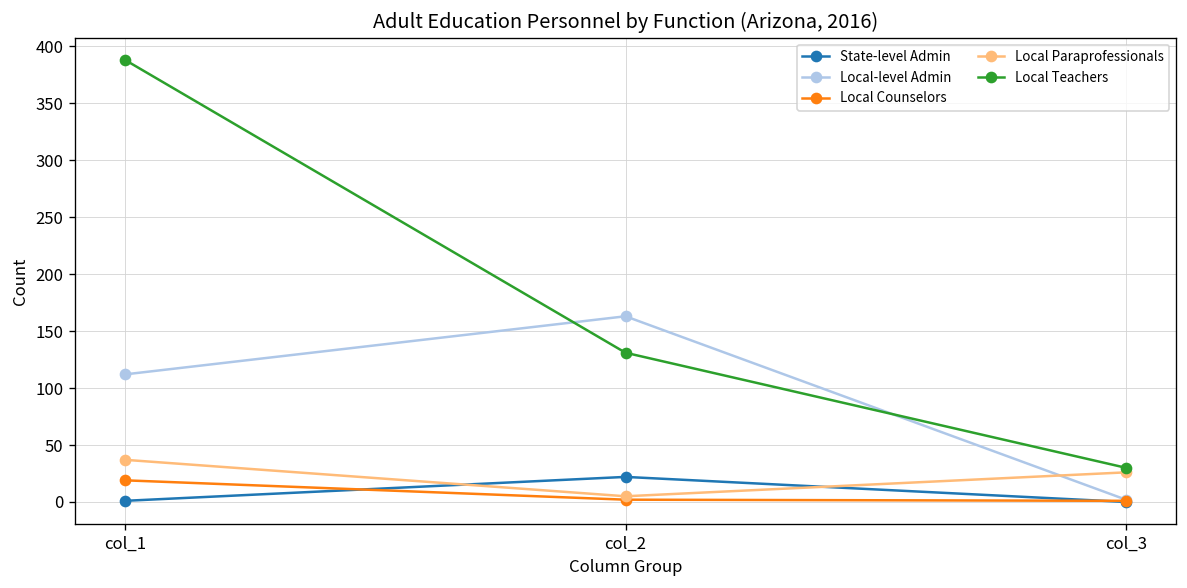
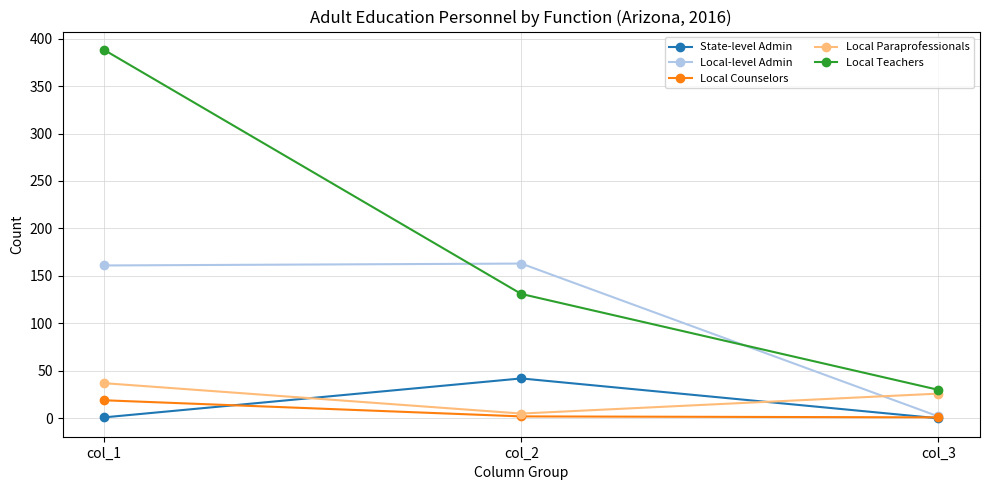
Local-level Admin, col_1: 110 -> 160
State-level Admin, col_2: 20 -> 40
